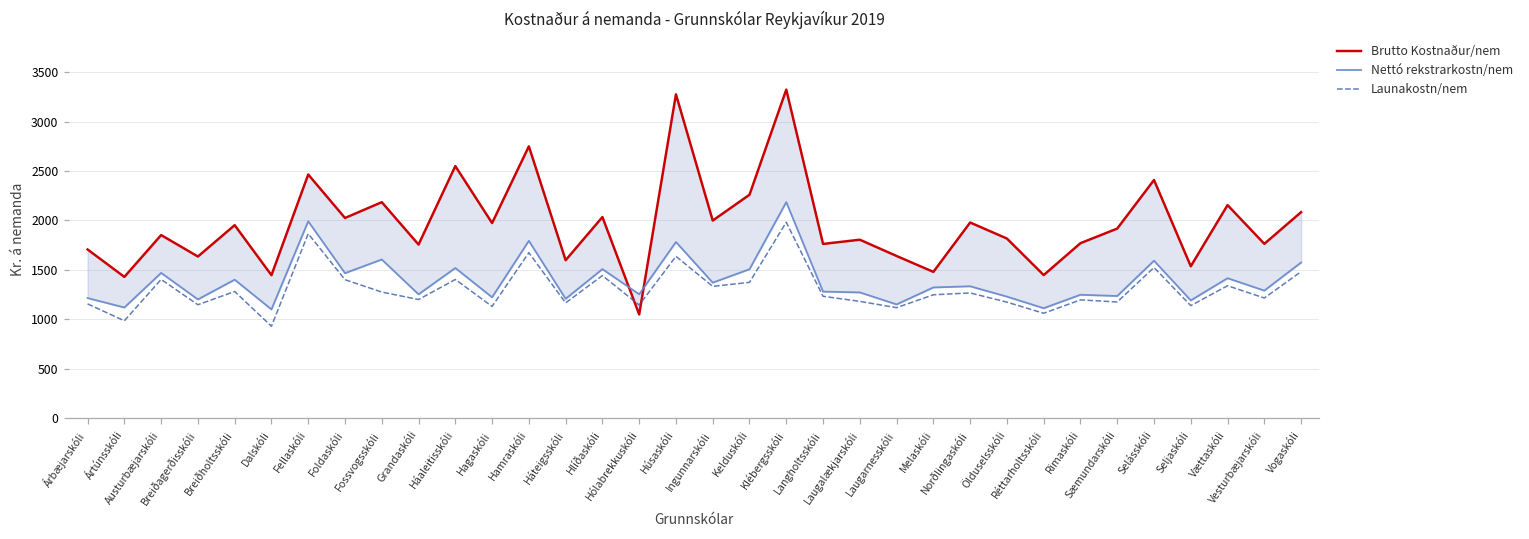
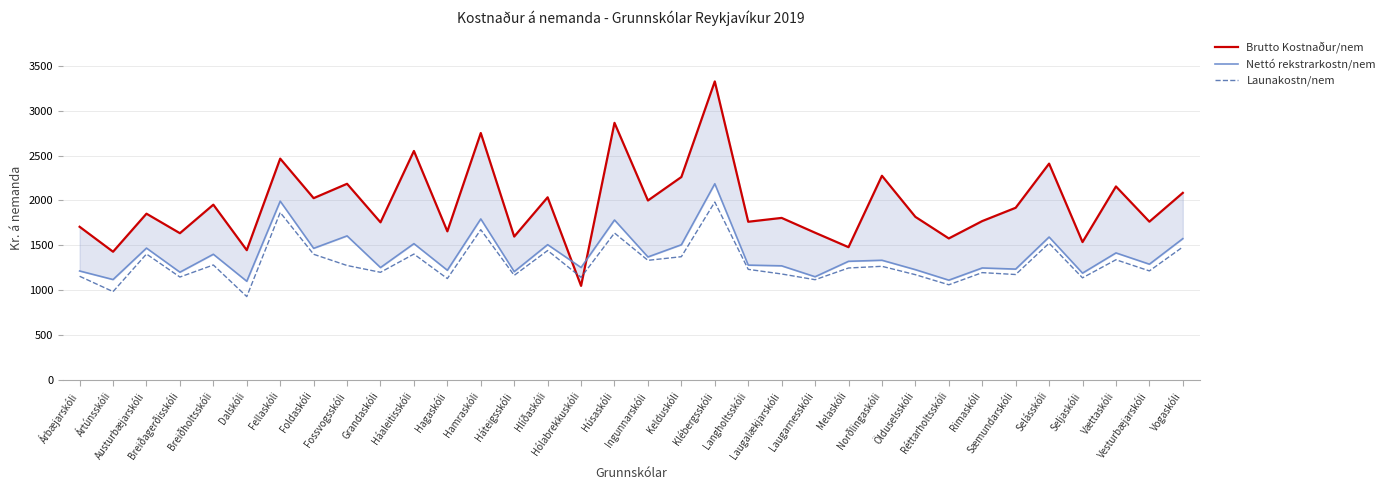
Brutto Kostnaður/nem, Hagaskóli: 2000 -> 1700
Brutto Kostnaður/nem, Húsaskóli: 3300 -> 2900
Brutto Kostnaður/nem, Norðlingaskóli: 2000 -> 2300
Brutto Kostnaður/nem, Réttarholtsskóli: 1400 -> 1600
